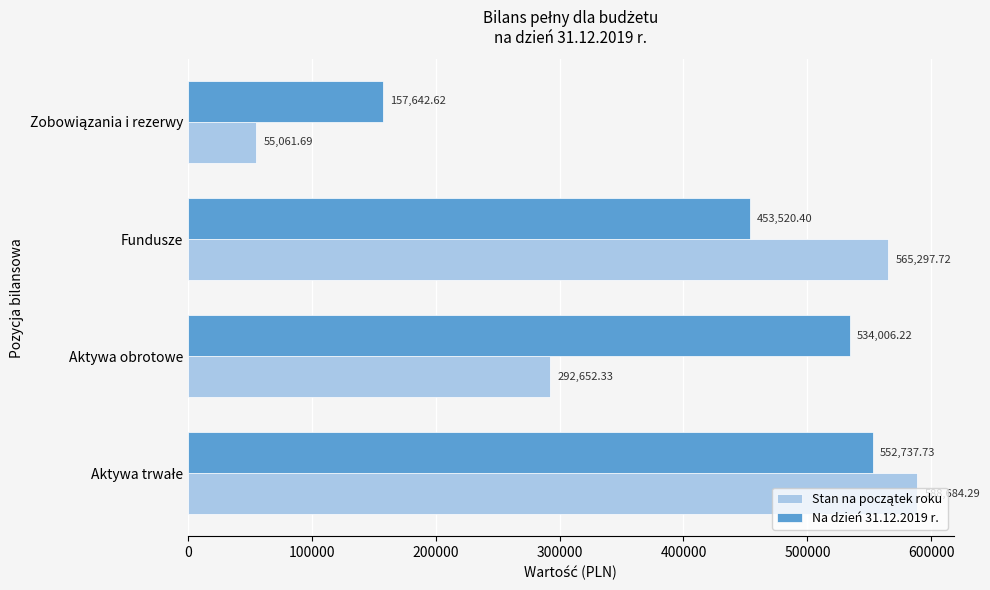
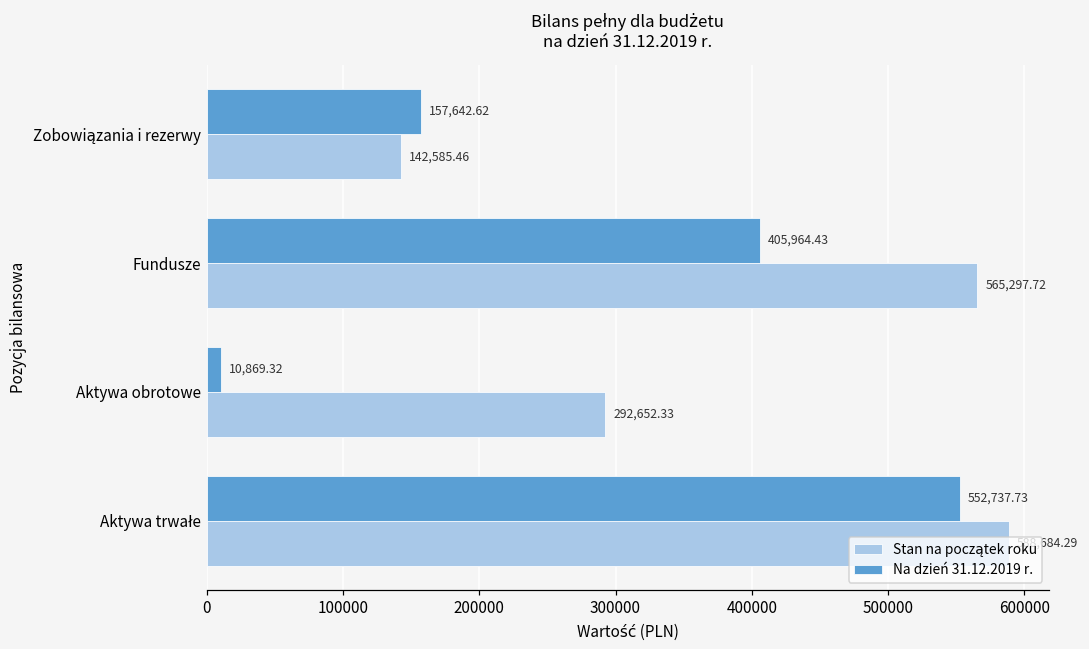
Stan na początek roku, Zobowiązania i rezerwy: 55,061.69 -> 142,585.46
Na dzień 31.12.2019 r., Fundusze: 453,520.40 -> 405,964.43
Na dzień 31.12.2019 r., Aktywa obrotowe: 534,006.22 -> 10,869.32
